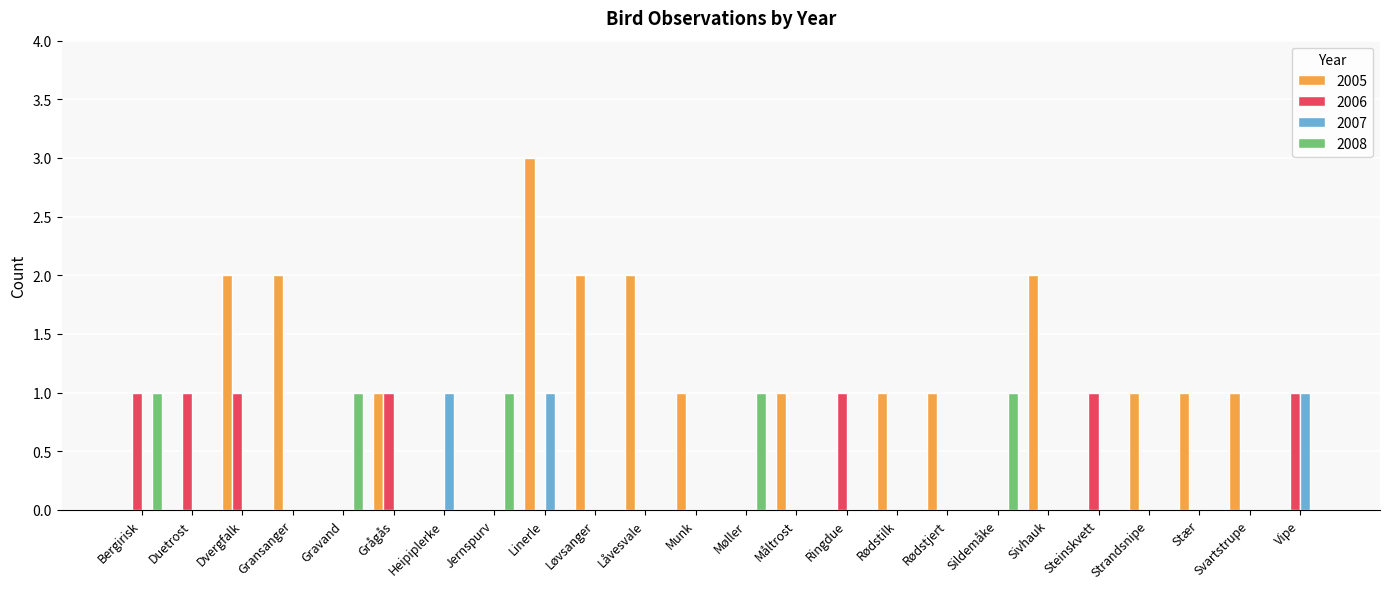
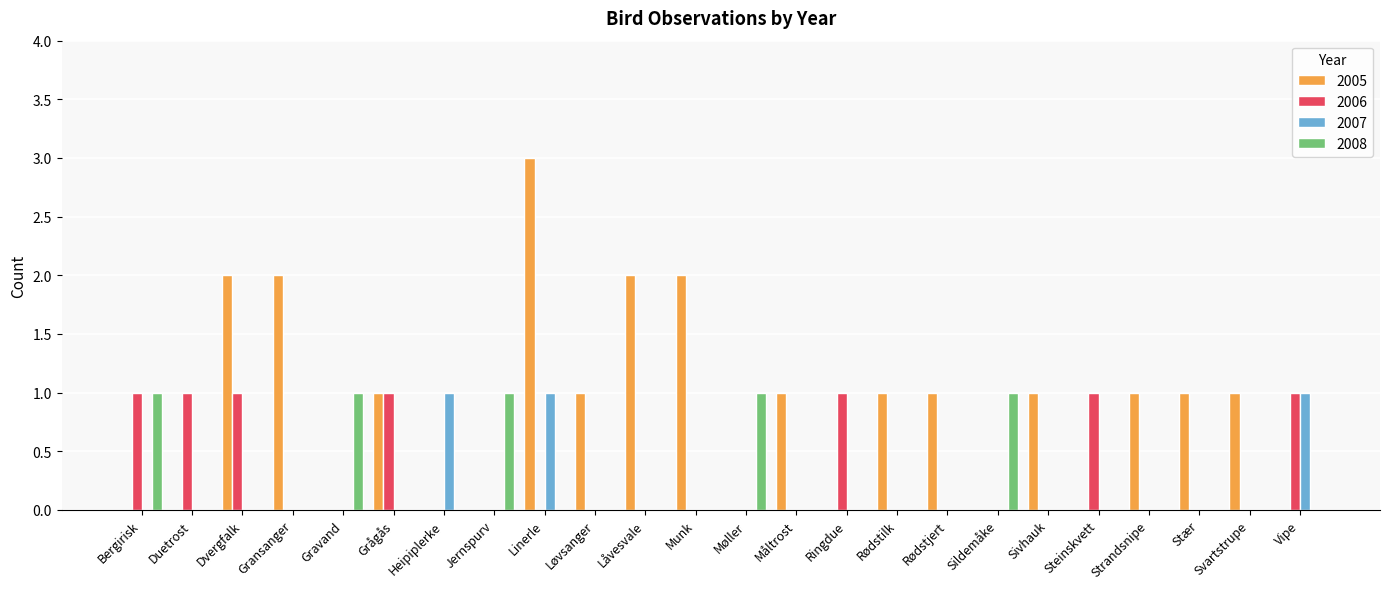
2005, Løvsanger: 2 -> 1
2005, Munk: 1 -> 2
2005, Sivhauk: 2 -> 1
